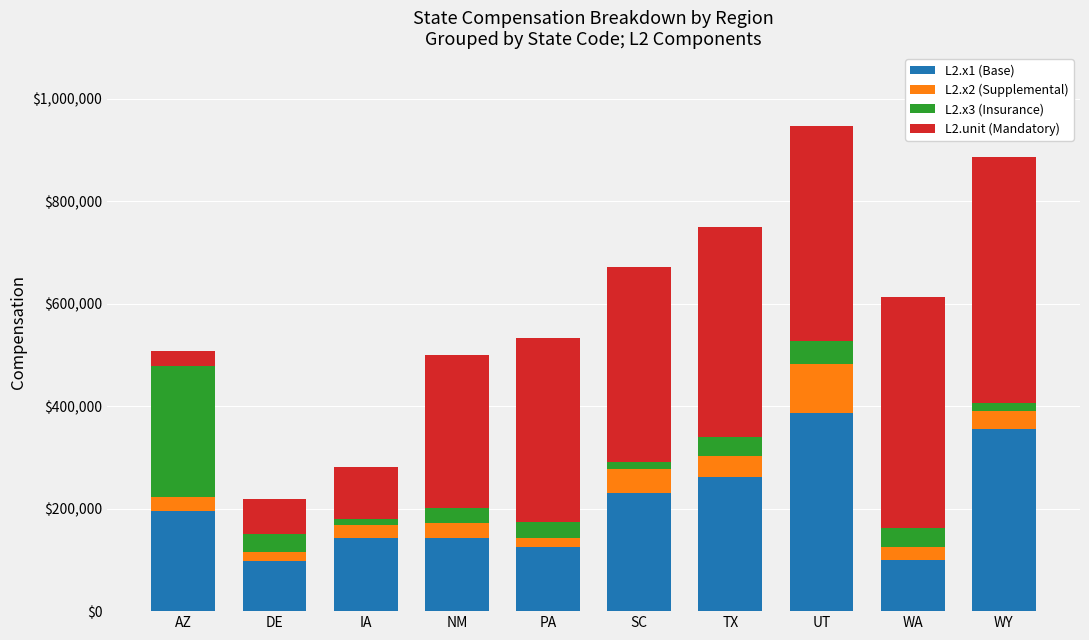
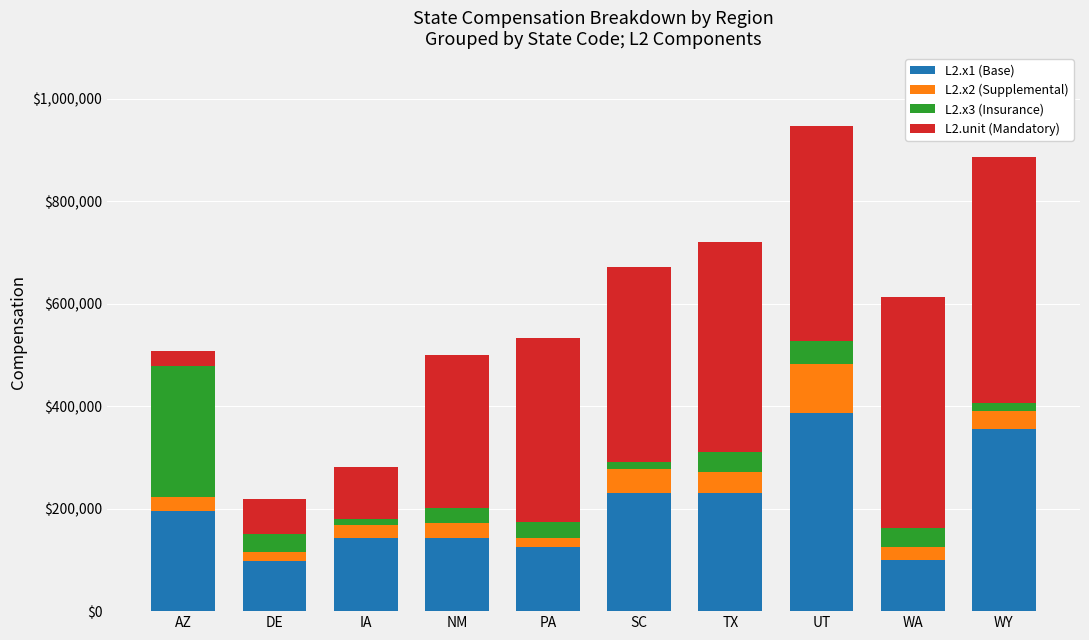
L2.x1 (Base), TX: $260,000 -> $230,000
